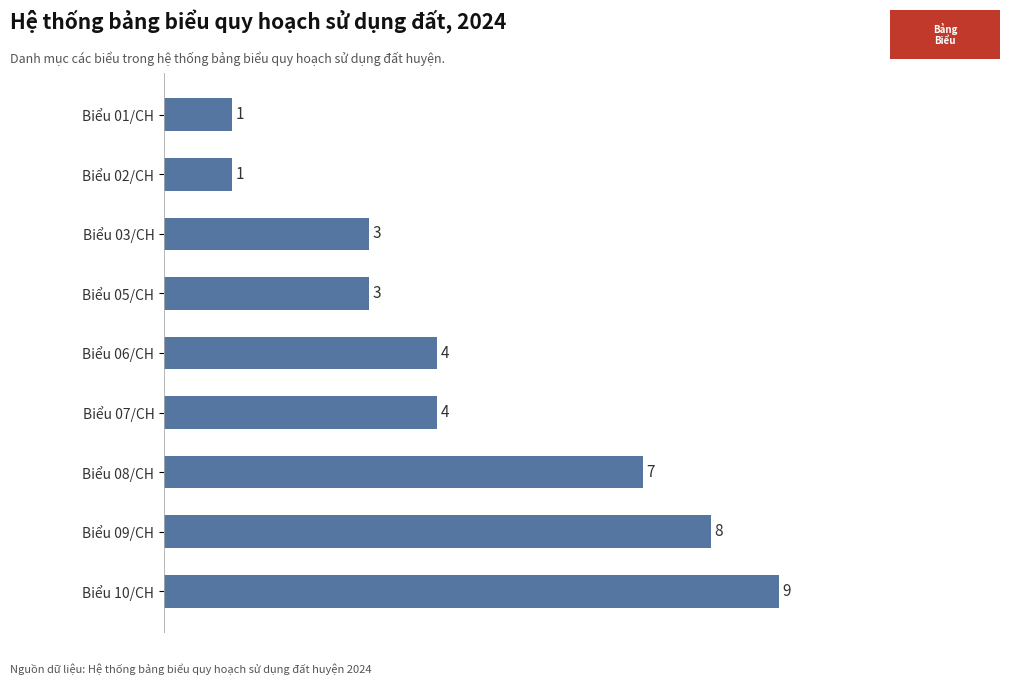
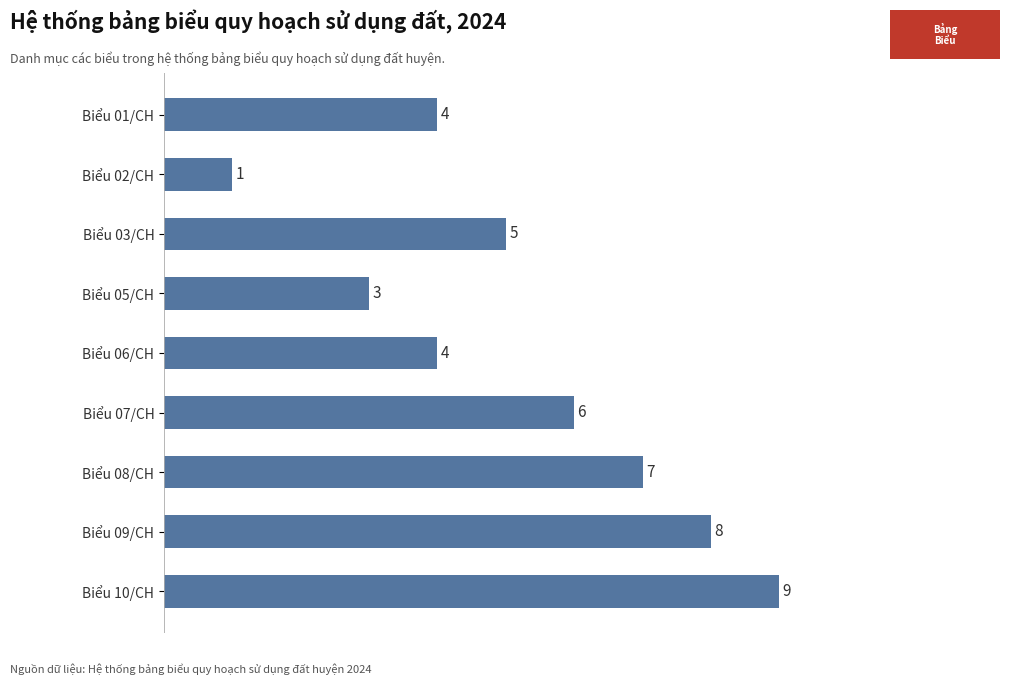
Biểu 01/CH: 1 -> 4
Biểu 03/CH: 3 -> 5
Biểu 07/CH: 4 -> 6
